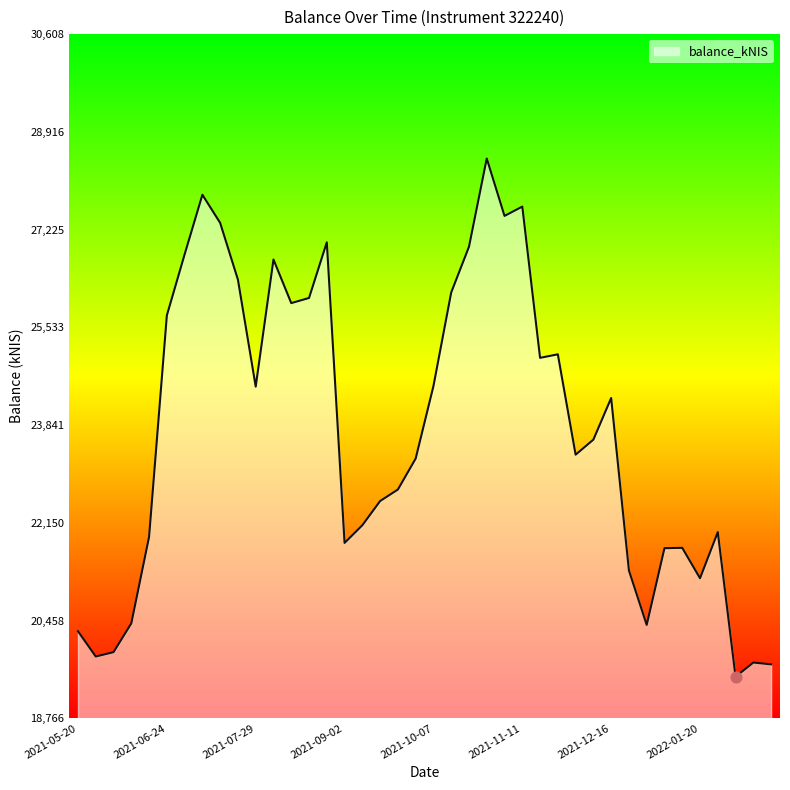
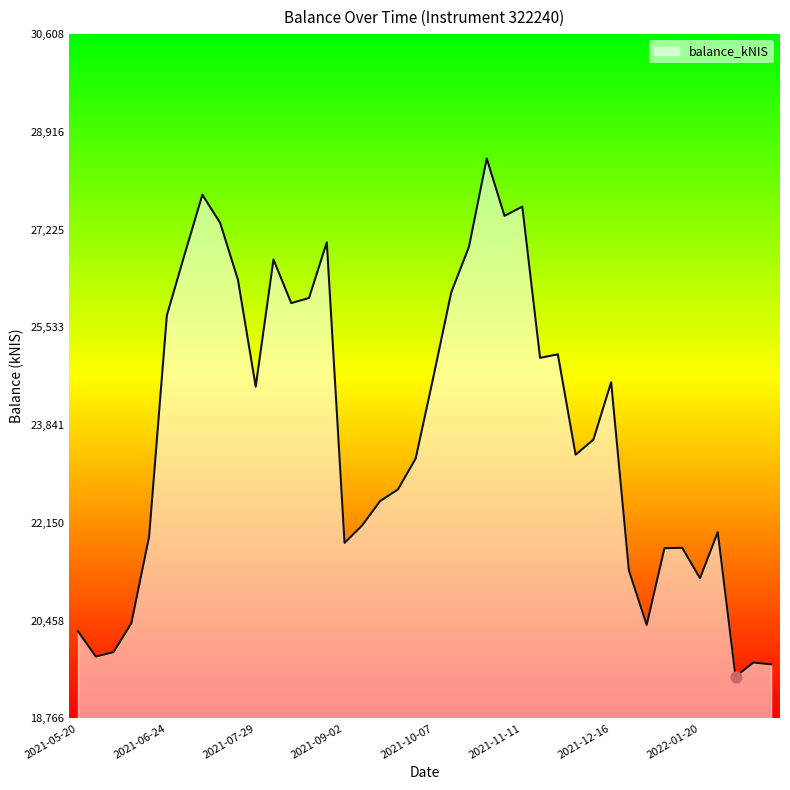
balance_kNIS, 2021-10-07: 24,500 -> 24,700
balance_kNIS, 2021-12-16: 24,300 -> 24,600
